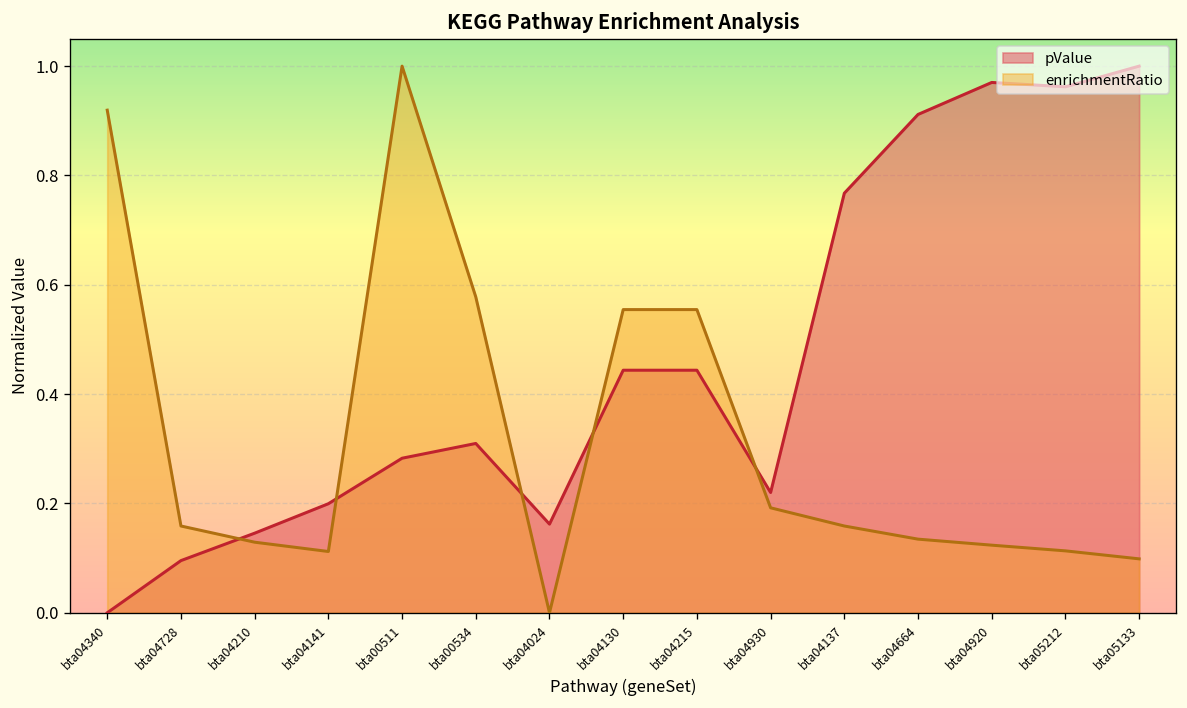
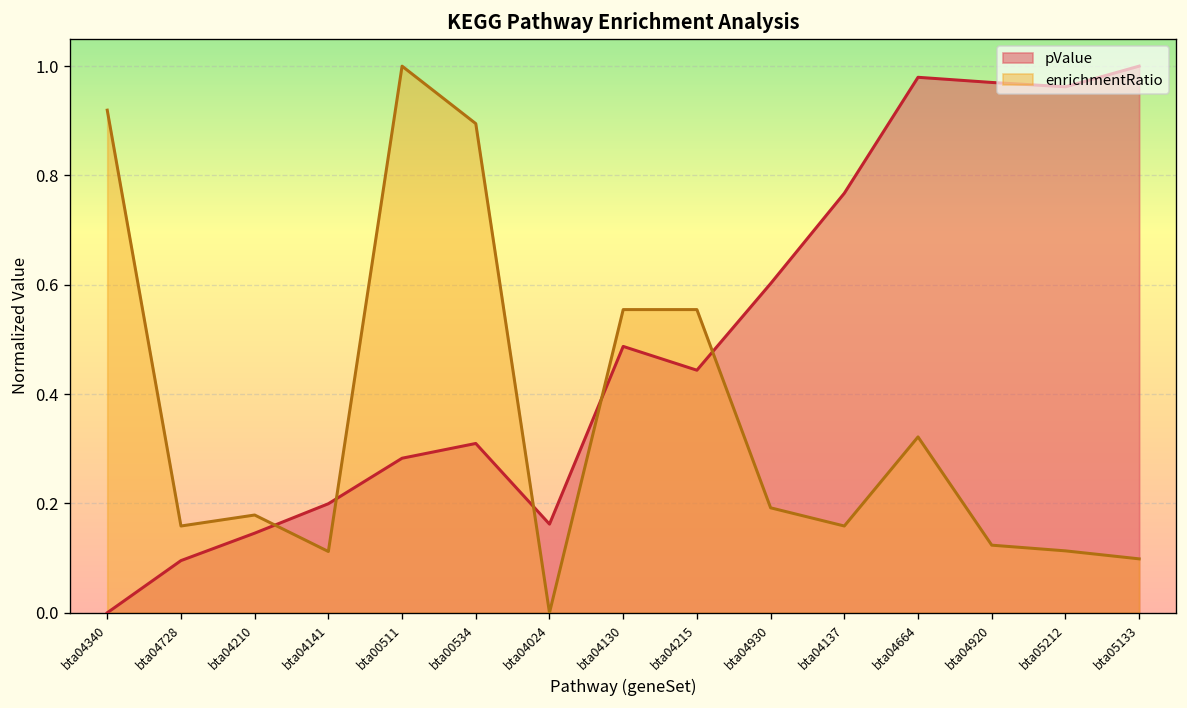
enrichmentRatio, bta04210: 0.13 -> 0.18
enrichmentRatio, bta00534: 0.58 -> 0.89
pValue, bta04130: 0.44 -> 0.49
pValue, bta04930: 0.22 -> 0.60
pValue, bta04664: 0.91 -> 0.98
enrichmentRatio, bta04664: 0.13 -> 0.32
